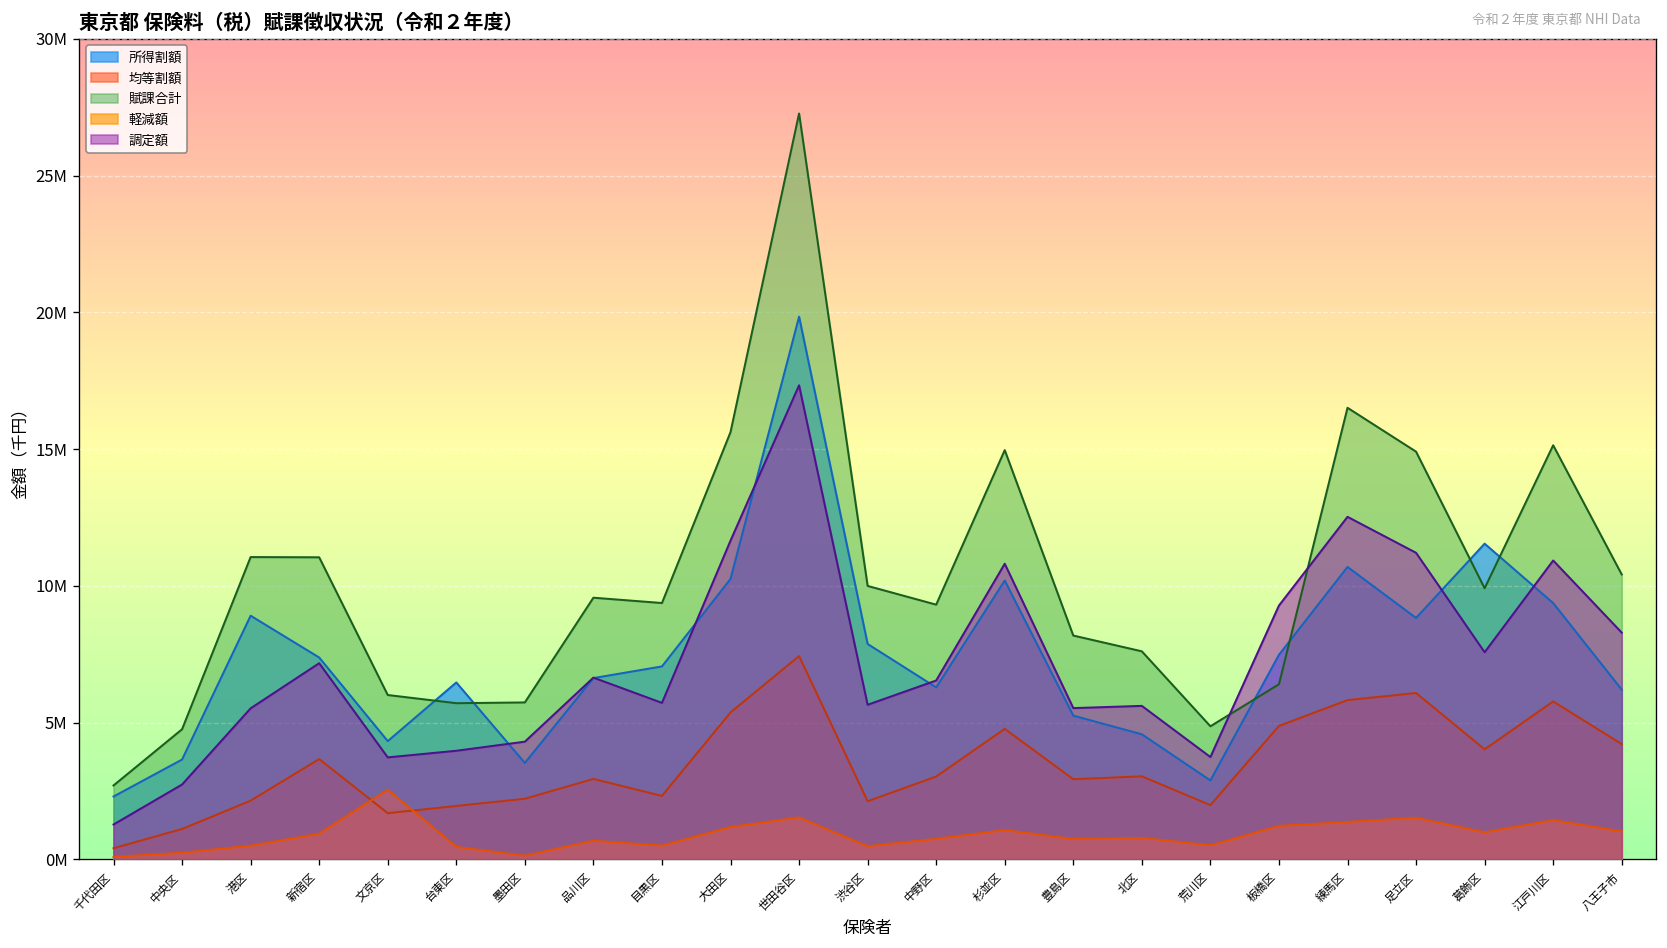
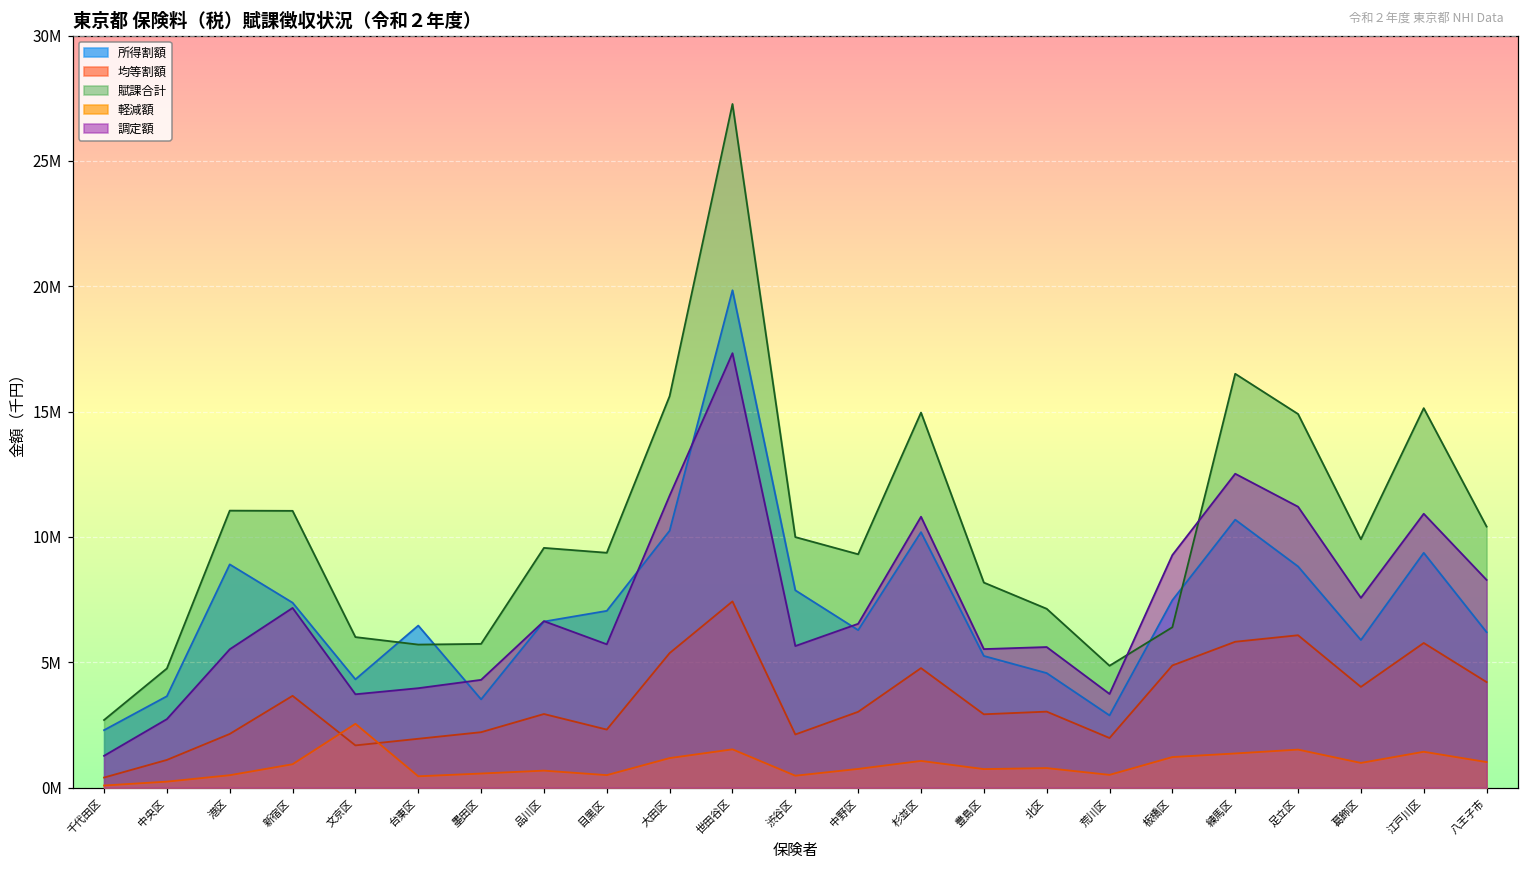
軽減額, 墨田区: 100000 -> 600000
賦課合計, 北区: 7600000 -> 7100000
所得割額, 葛飾区: 11500000 -> 5900000
